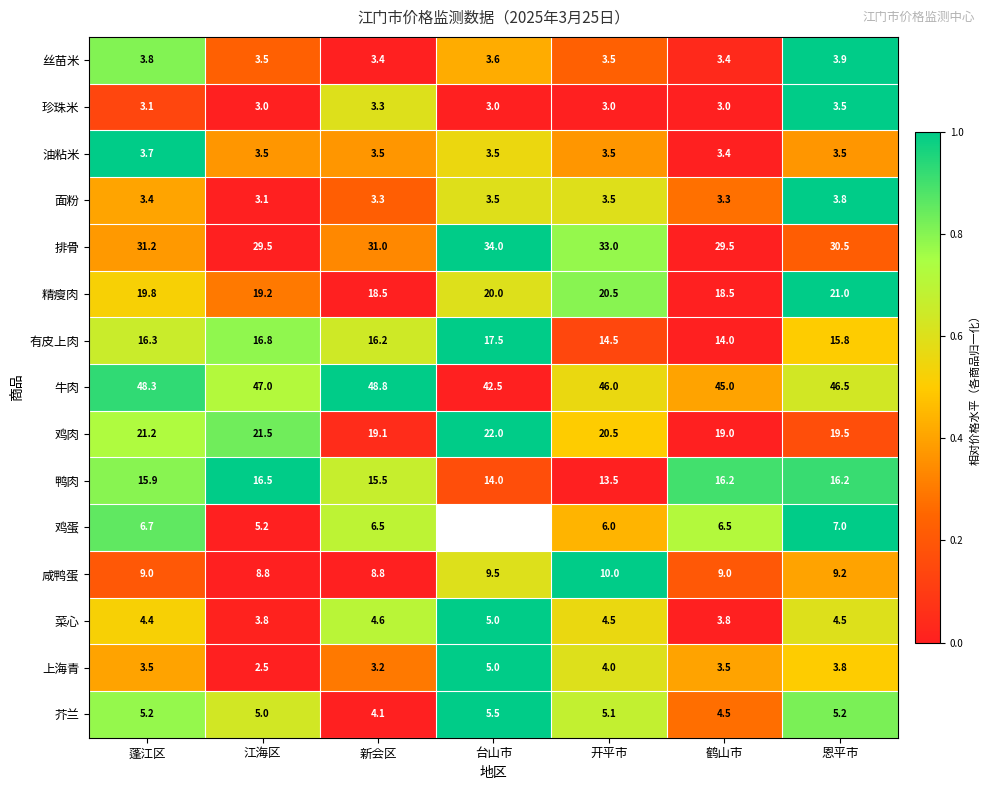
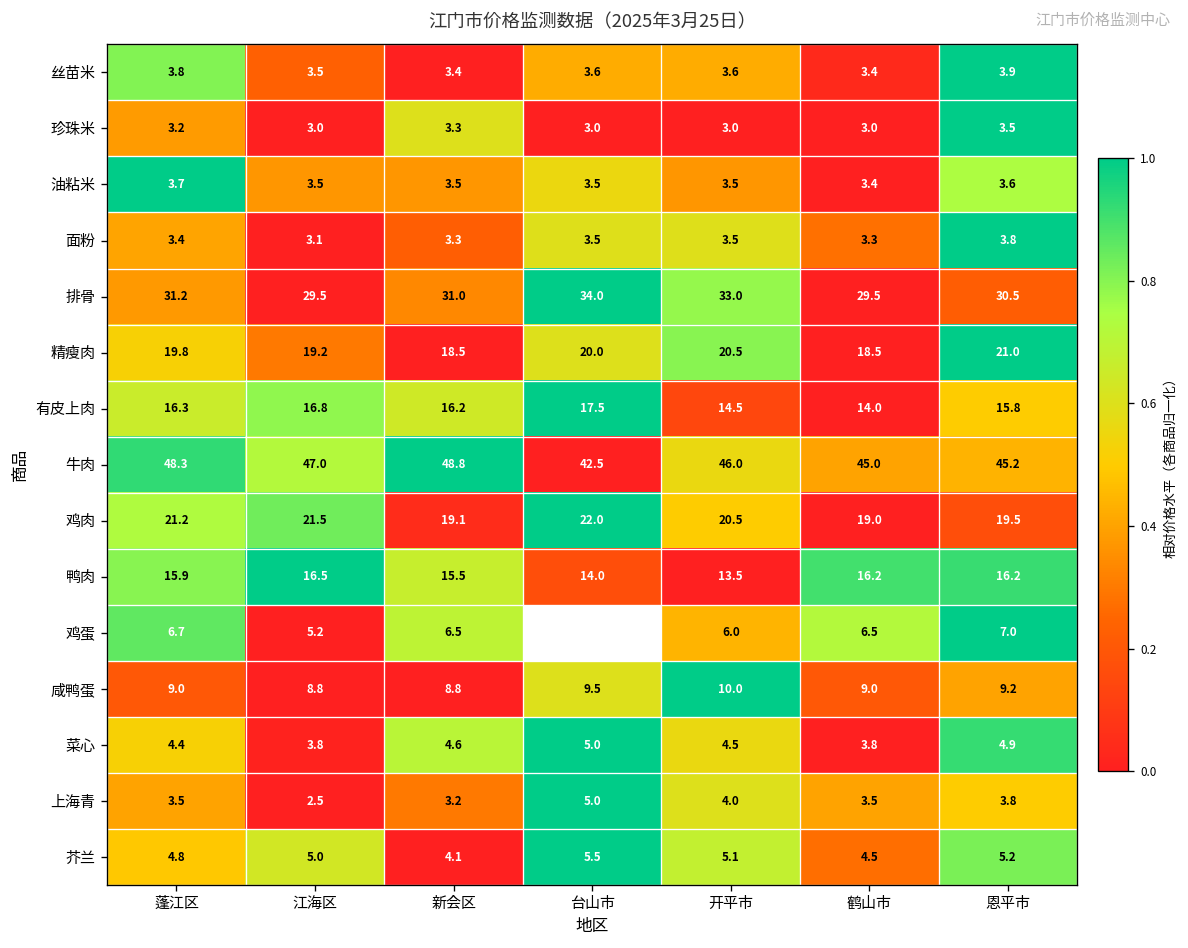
丝苗米, 开平市: 3.5 -> 3.6
珍珠米, 蓬江区: 3.1 -> 3.2
油粘米, 恩平市: 3.5 -> 3.6
牛肉, 恩平市: 46.5 -> 45.2
菜心, 恩平市: 4.5 -> 4.9
芥兰, 蓬江区: 5.2 -> 4.8
